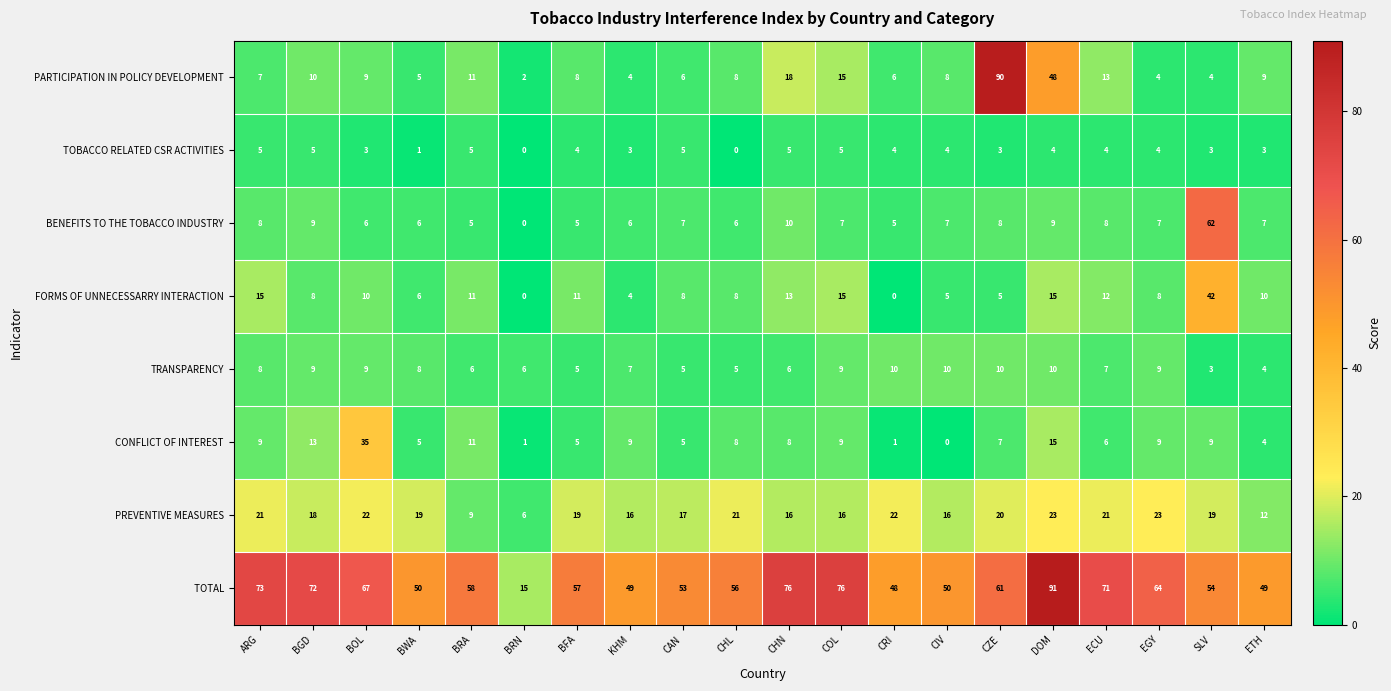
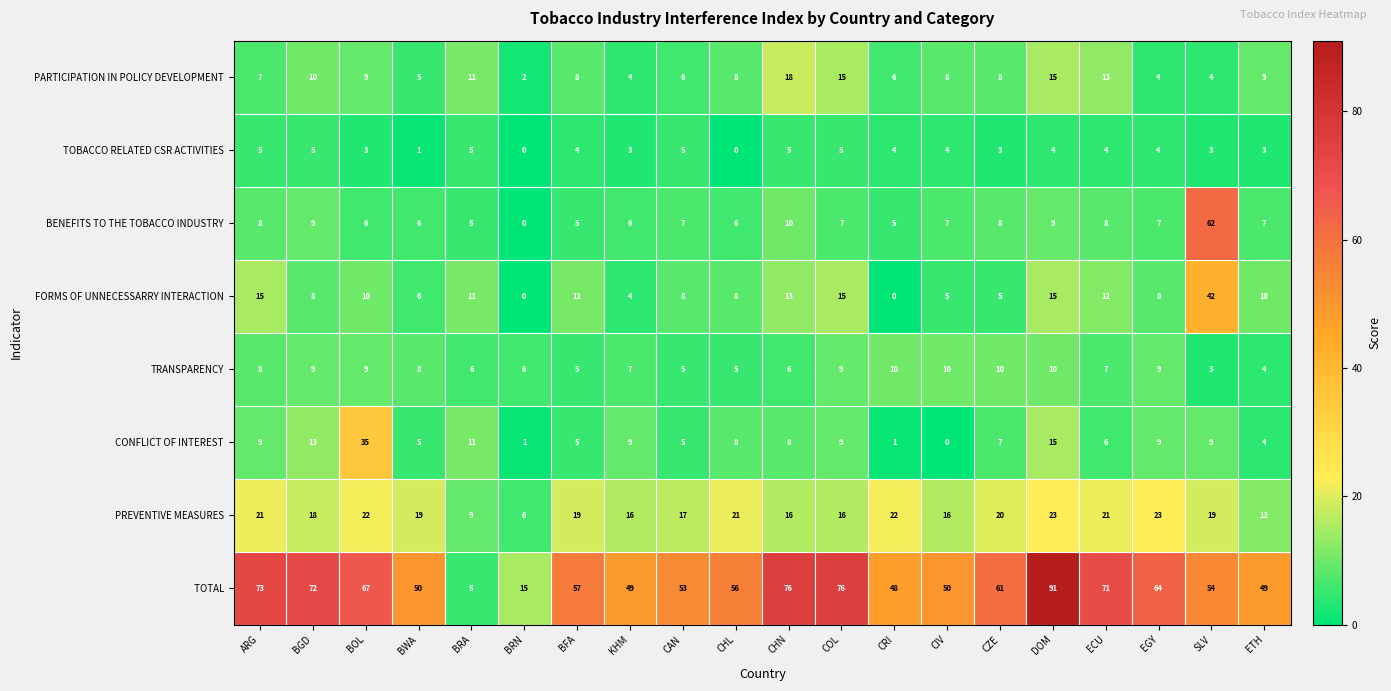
PARTICIPATION IN POLICY DEVELOPMENT, CZE: 90 -> 8
PARTICIPATION IN POLICY DEVELOPMENT, DOM: 48 -> 15
TOTAL, BRA: 58 -> 5
